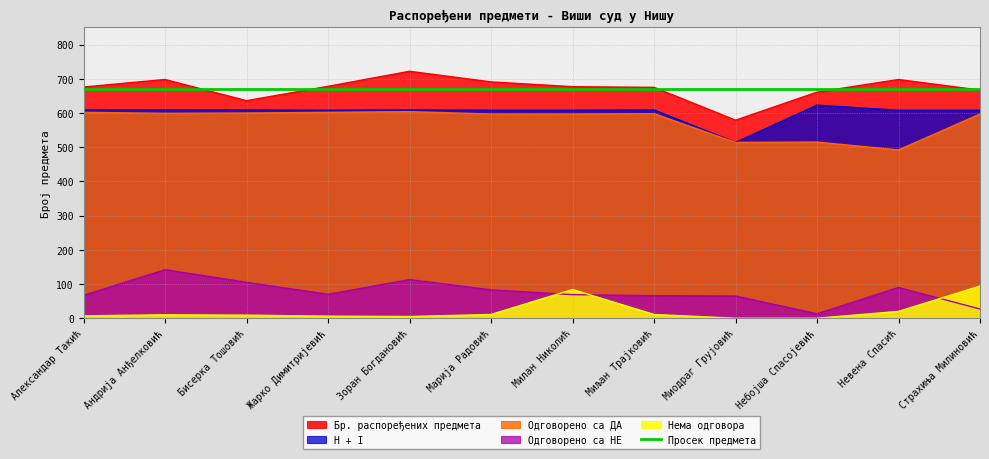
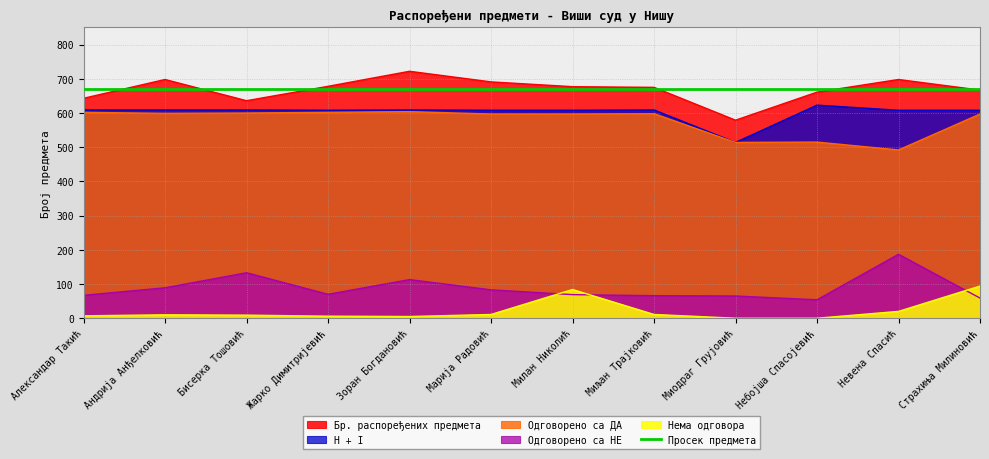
Бр. распоређених предмета, Александар Такић: 680 -> 640
Одговорено са НЕ, Андрија Анђелковић: 140 -> 90
Одговорено са НЕ, Бисерка Тошовић: 110 -> 130
Одговорено са НЕ, Небојша Спасојевић: 10 -> 50
Одговорено са НЕ, Невена Спасић: 90 -> 190
Одговорено са НЕ, Страхиња Милиновић: 30 -> 60
